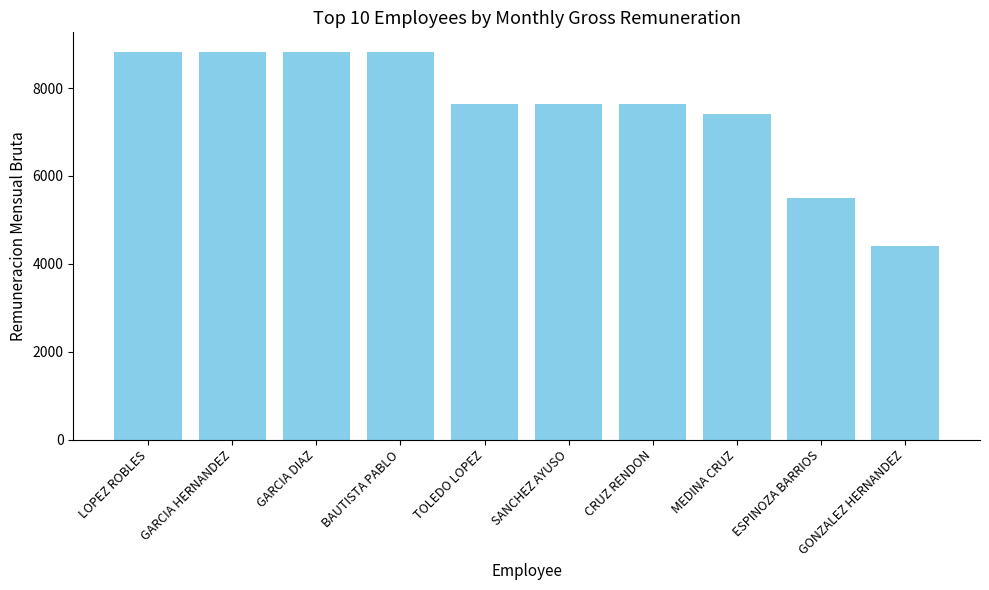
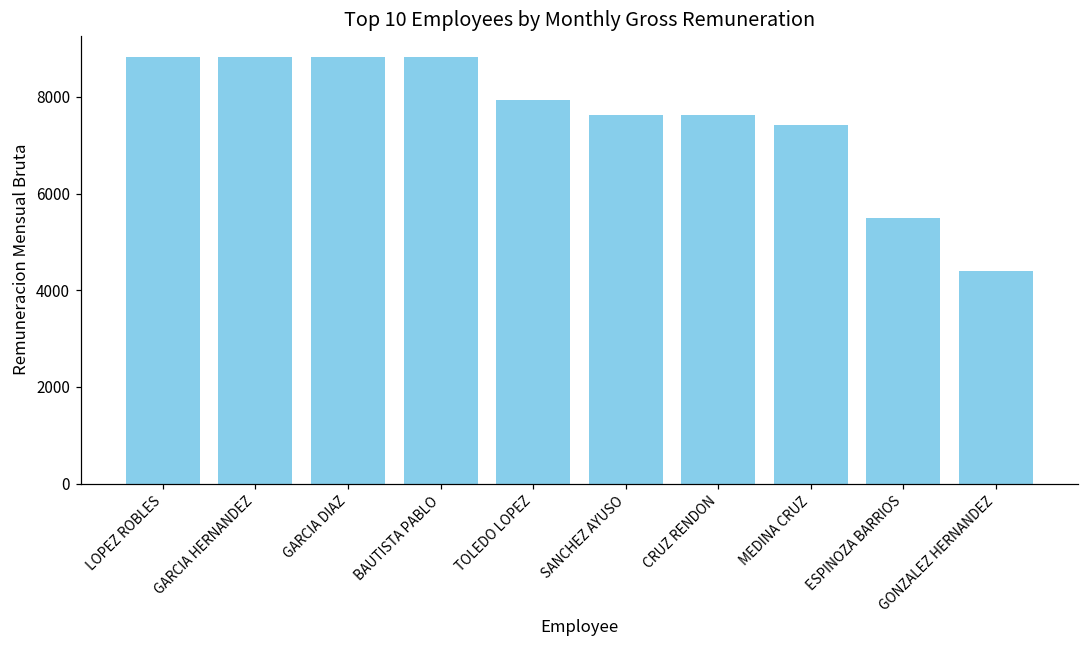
TOLEDO LOPEZ: 7600 -> 7900
